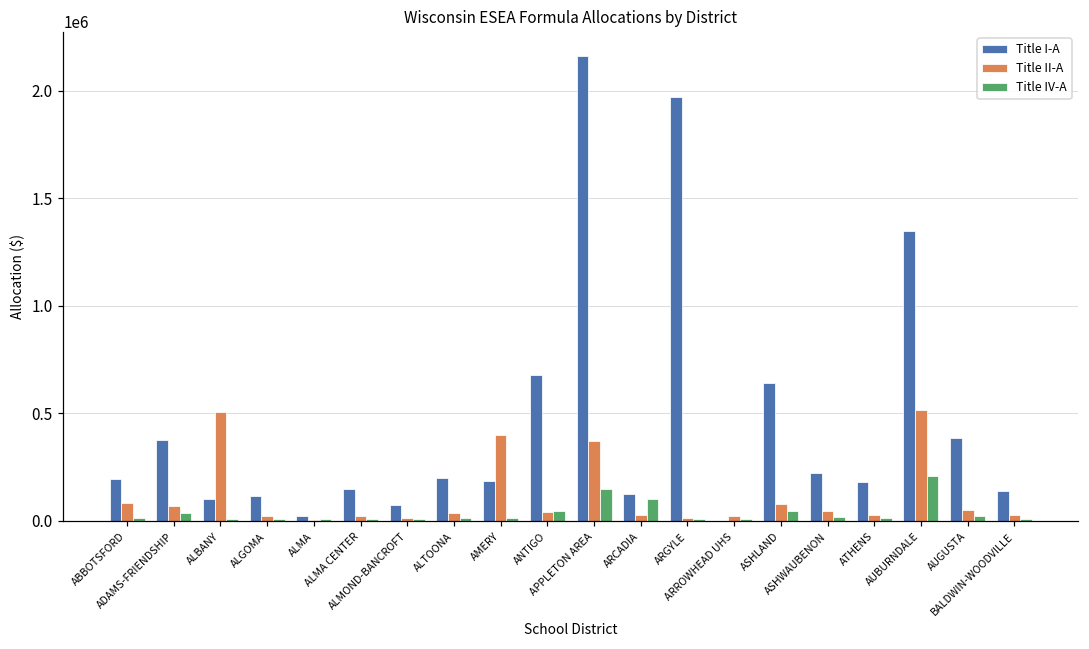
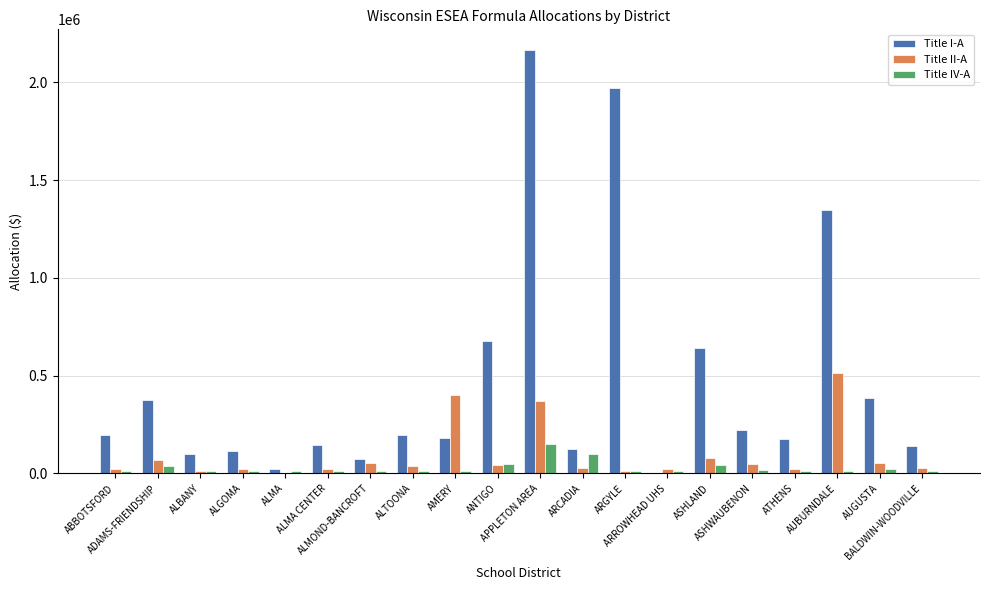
Title II-A, ABBOTSFORD: 80000 -> 20000
Title II-A, ALBANY: 510000 -> 10000
Title II-A, ALMOND-BANCROFT: 10000 -> 50000
Title IV-A, AUBURNDALE: 210000 -> 10000
